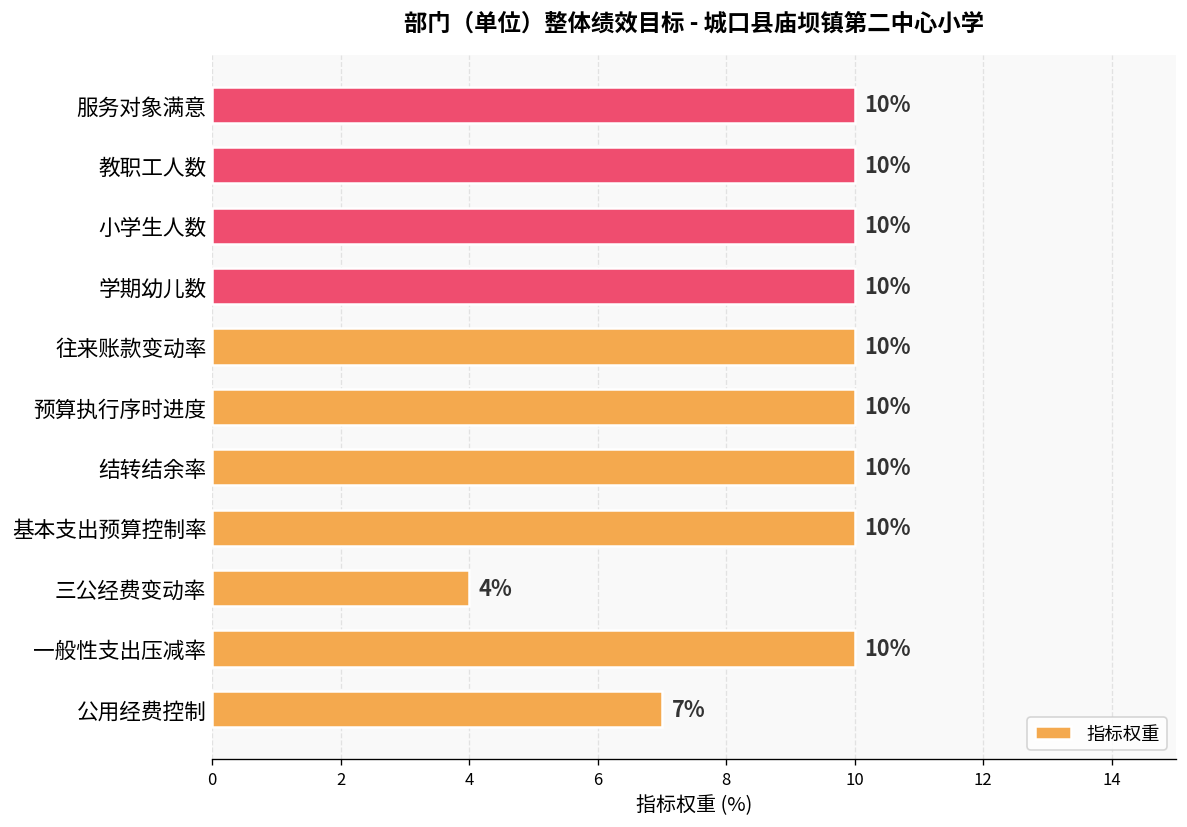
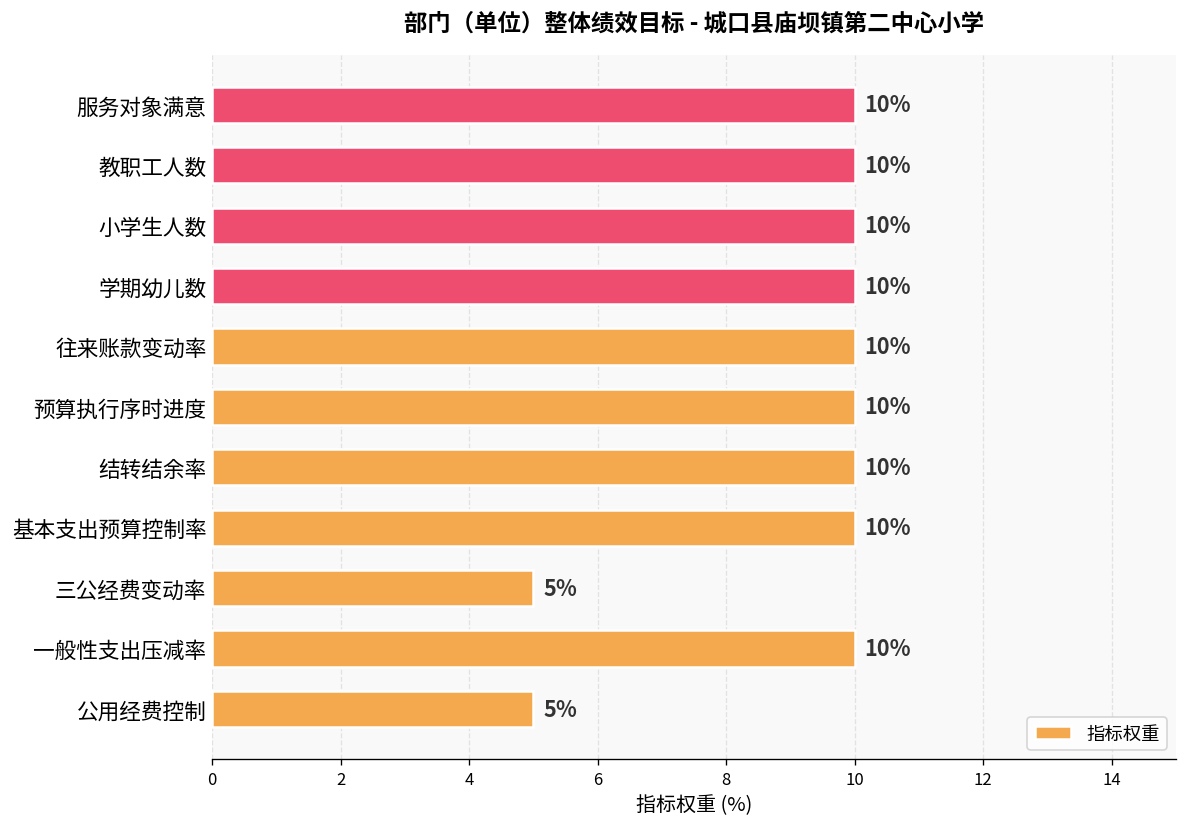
三公经费变动率: 4% -> 5%
公用经费控制: 7% -> 5%
